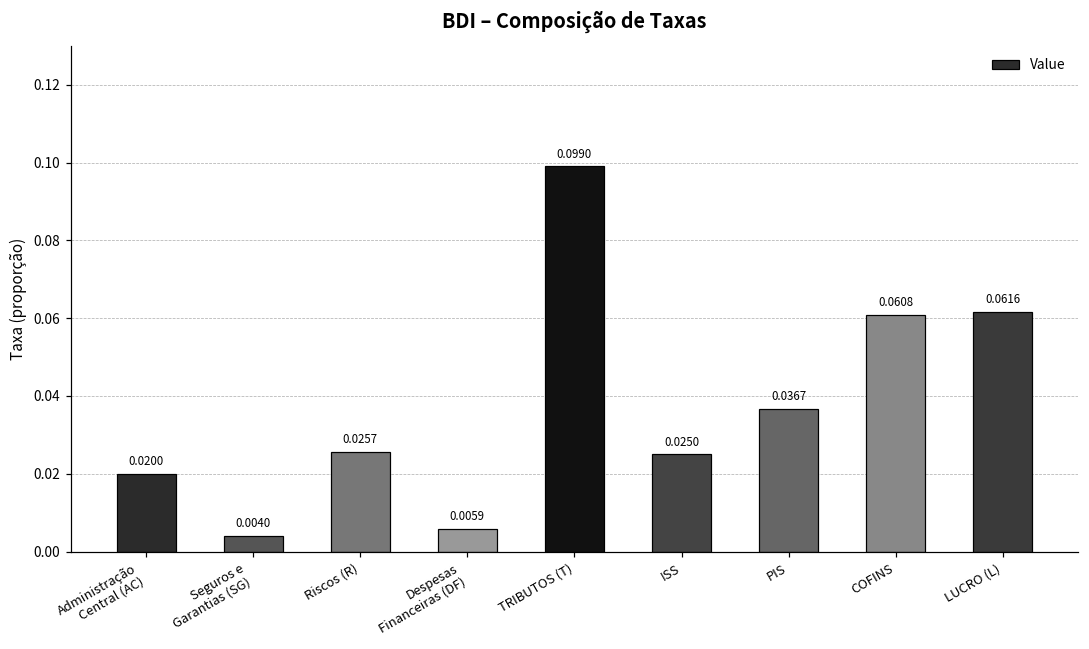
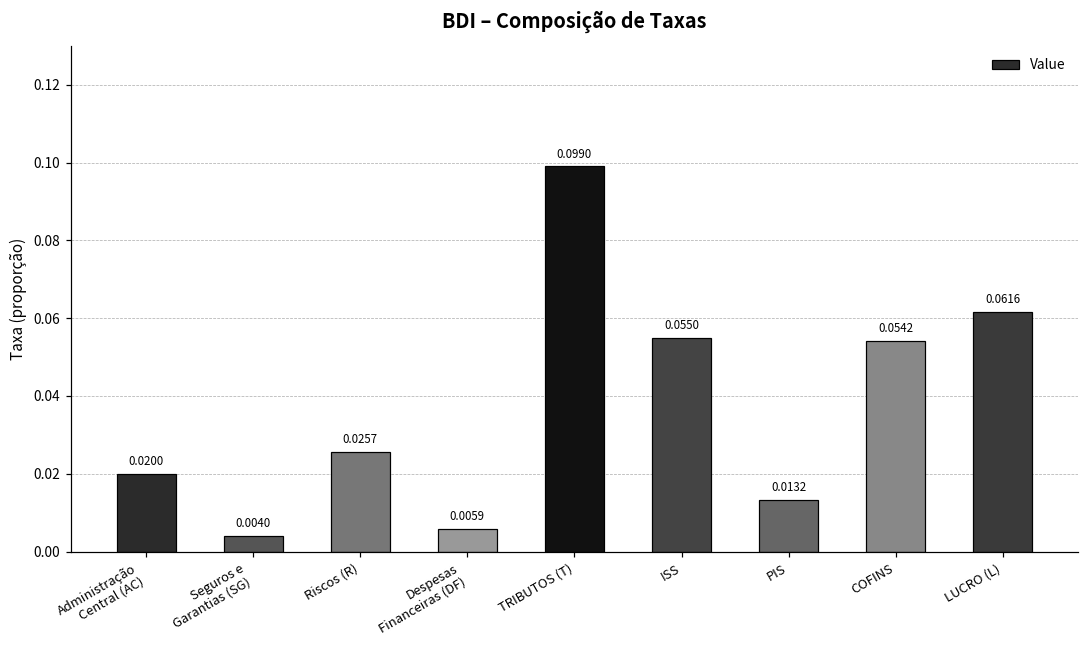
ISS: 0.0250 -> 0.0550
PIS: 0.0367 -> 0.0132
COFINS: 0.0608 -> 0.0542
